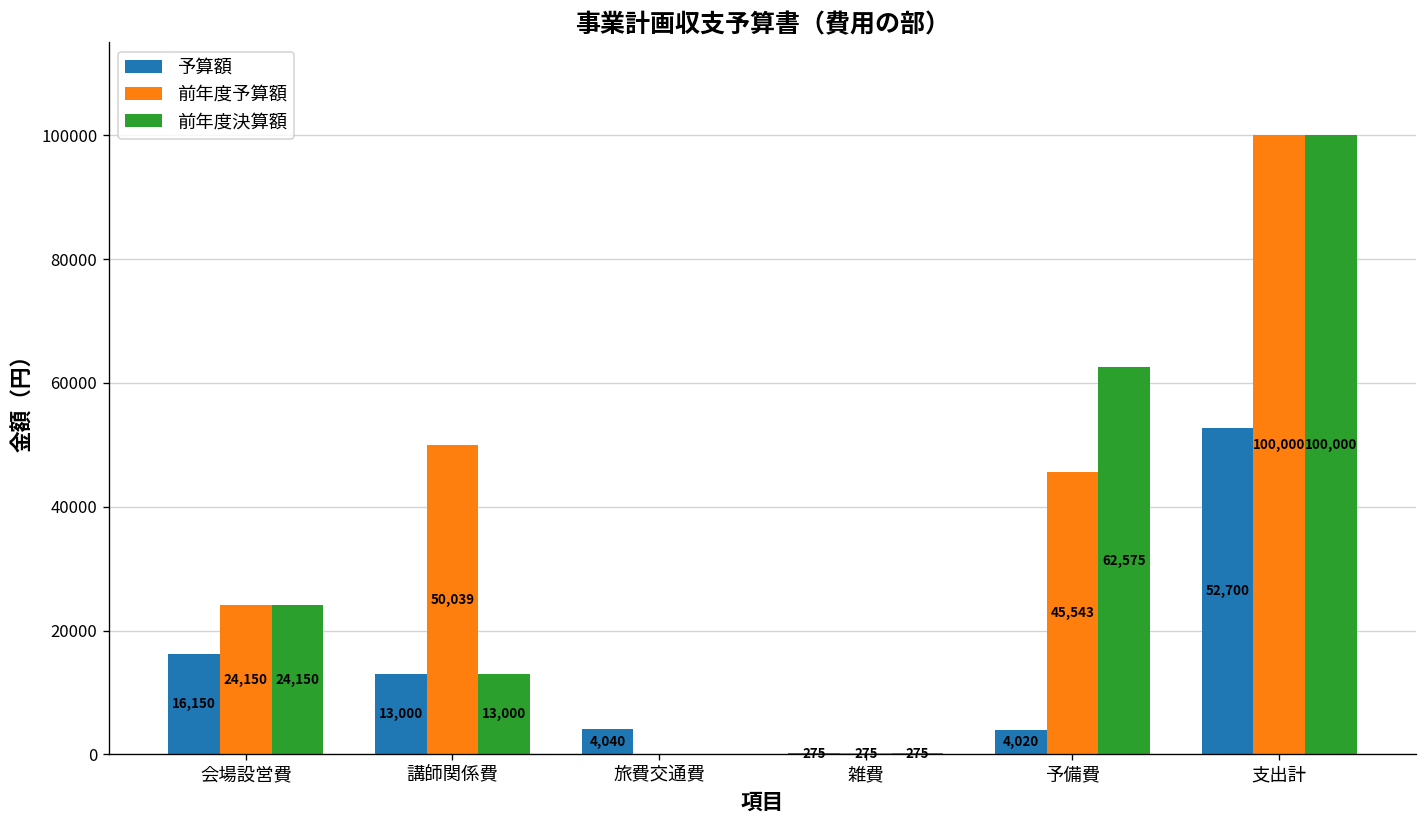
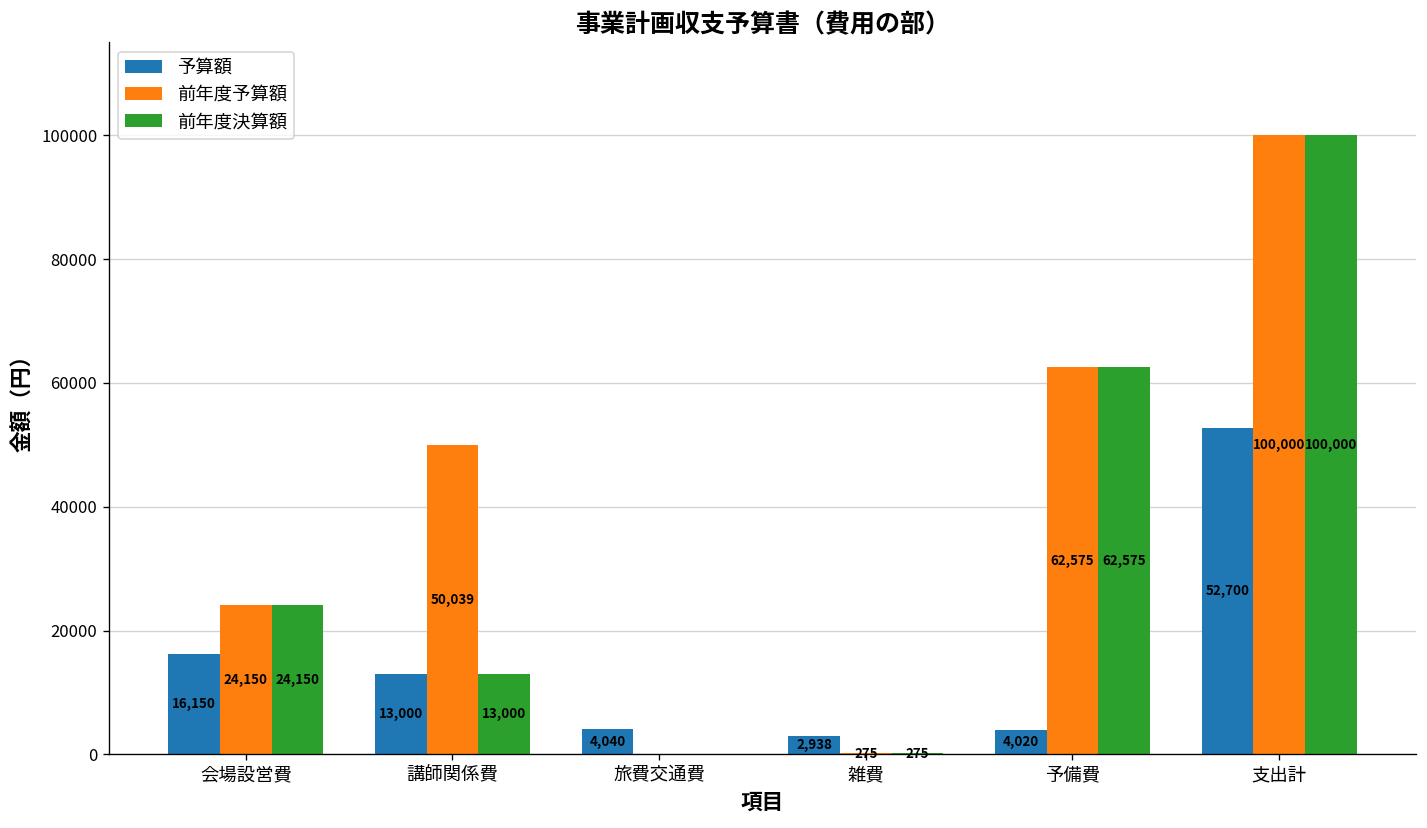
予算額, 雑費: 275 -> 2,938
前年度予算額, 予備費: 45,543 -> 62,575
